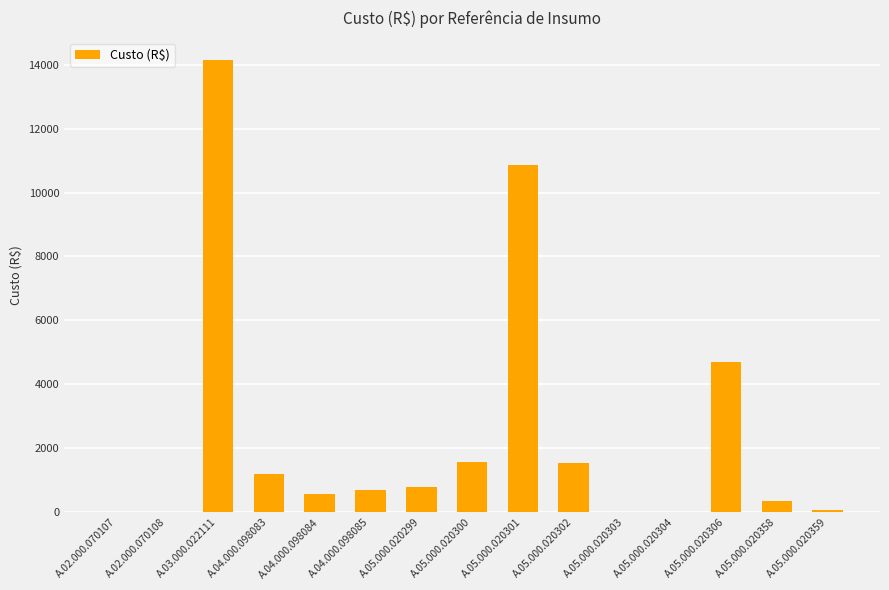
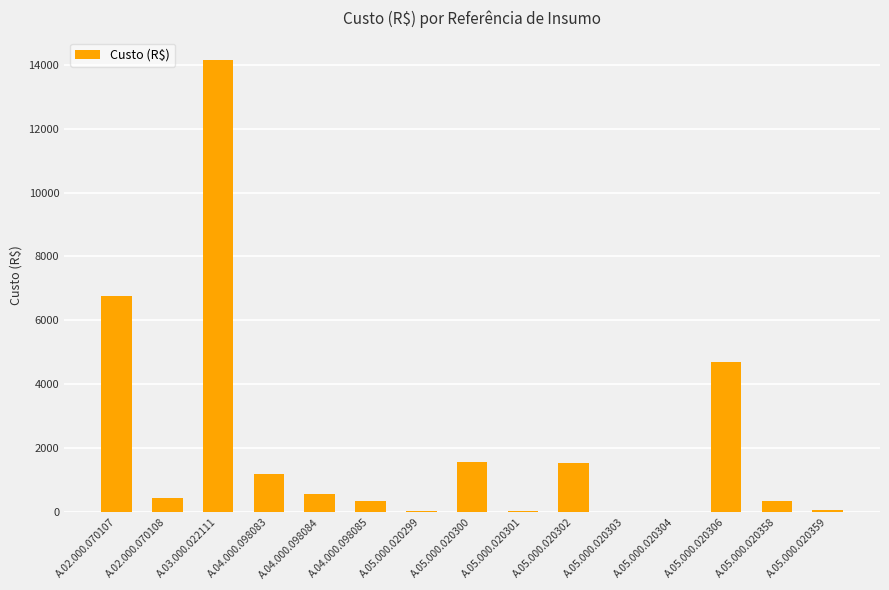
A.02.000.070107: 0 -> 6800
A.02.000.070108: 0 -> 400
A.04.000.098085: 700 -> 300
A.05.000.020299: 800 -> 0
A.05.000.020301: 10900 -> 0
